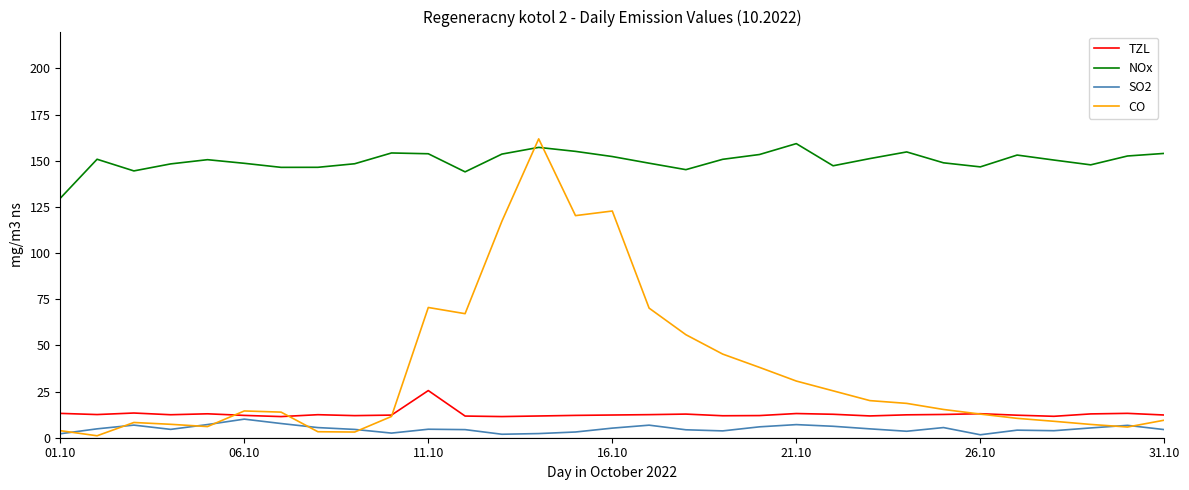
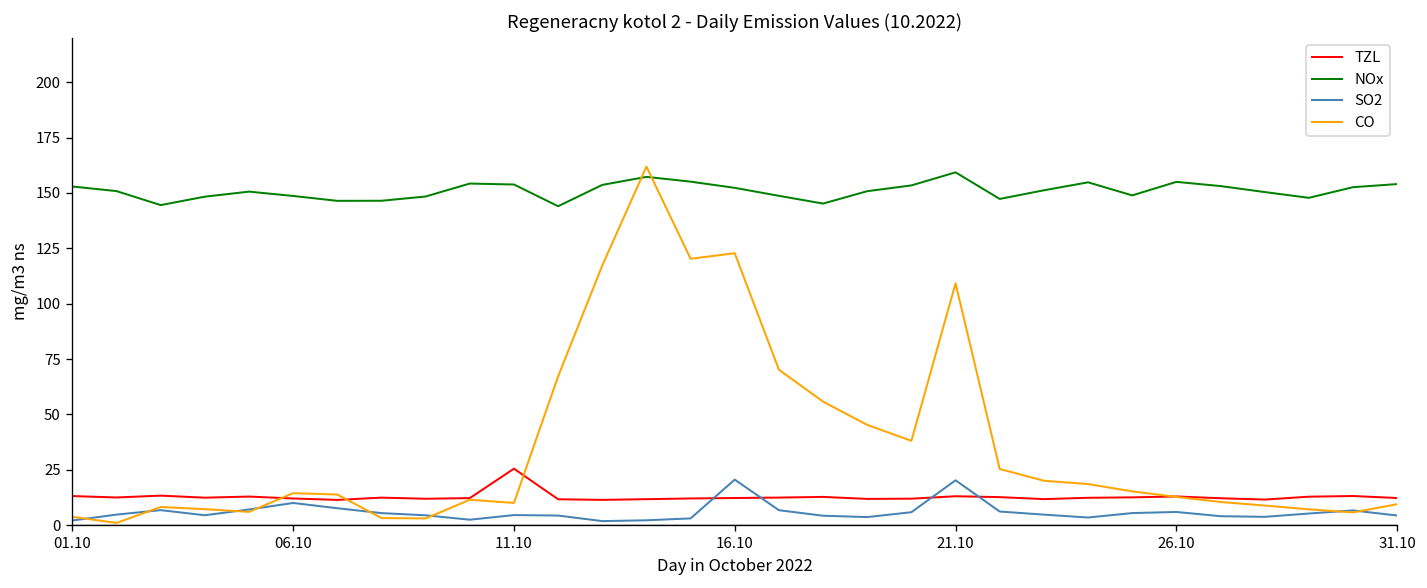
NOx, 01.10: 130 -> 153
CO, 11.10: 71 -> 10
SO2, 16.10: 5 -> 21
SO2, 21.10: 7 -> 20
CO, 21.10: 31 -> 109
NOx, 26.10: 147 -> 155
SO2, 26.10: 2 -> 6
